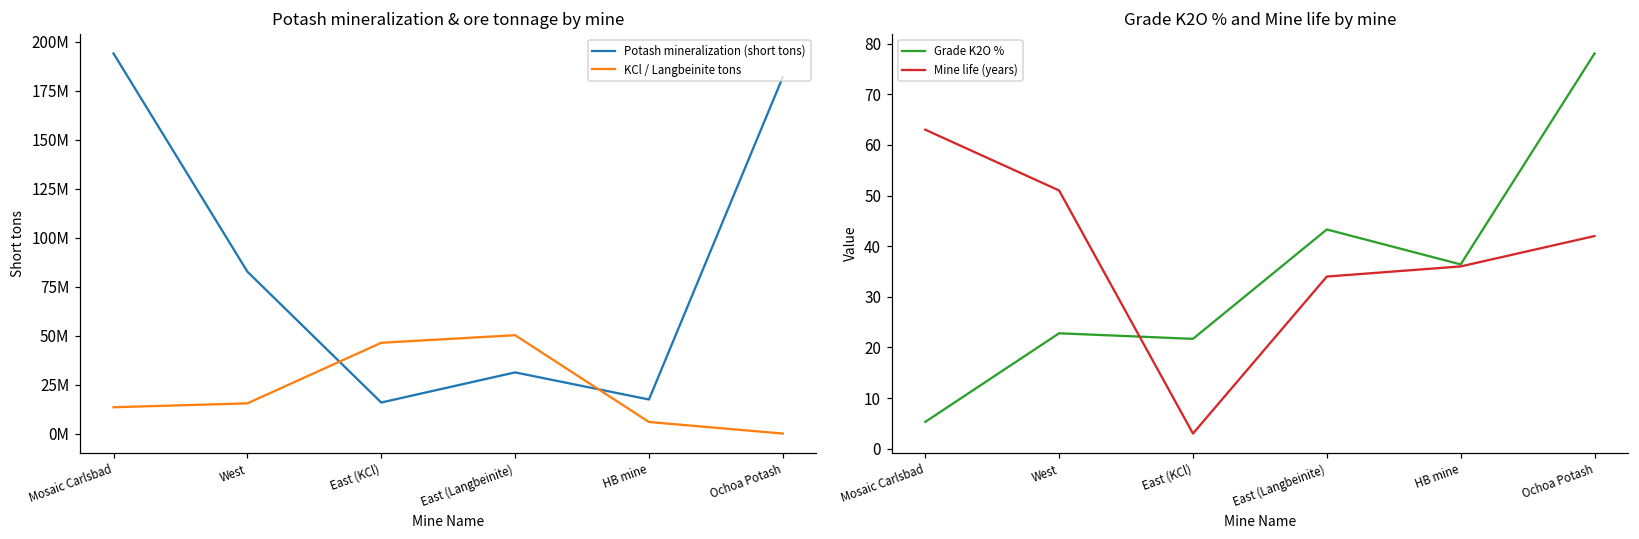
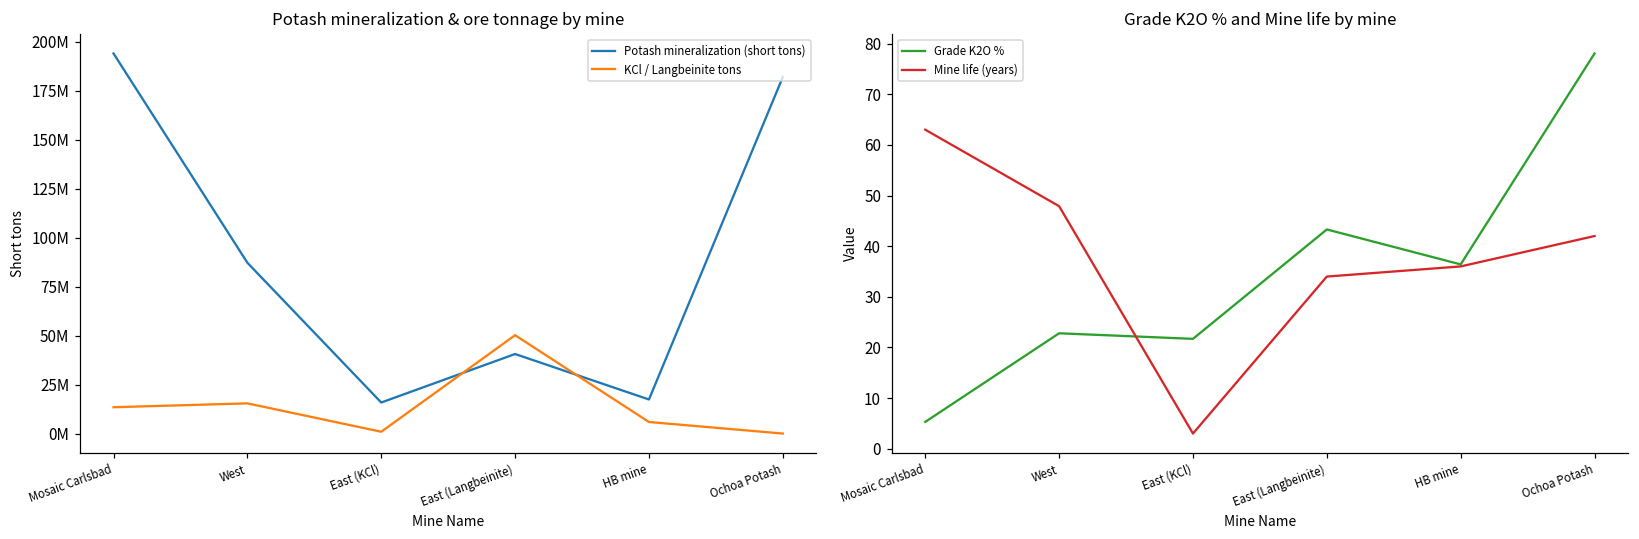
Potash mineralization & ore tonnage by mine, Potash mineralization (short tons), West: 83000000 -> 87000000
Potash mineralization & ore tonnage by mine, KCl / Langbeinite tons, East (KCl): 46000000 -> 1000000
Potash mineralization & ore tonnage by mine, Potash mineralization (short tons), East (Langbeinite): 31000000 -> 41000000
Grade K2O % and Mine life by mine, Mine life (years), West: 51 -> 48
